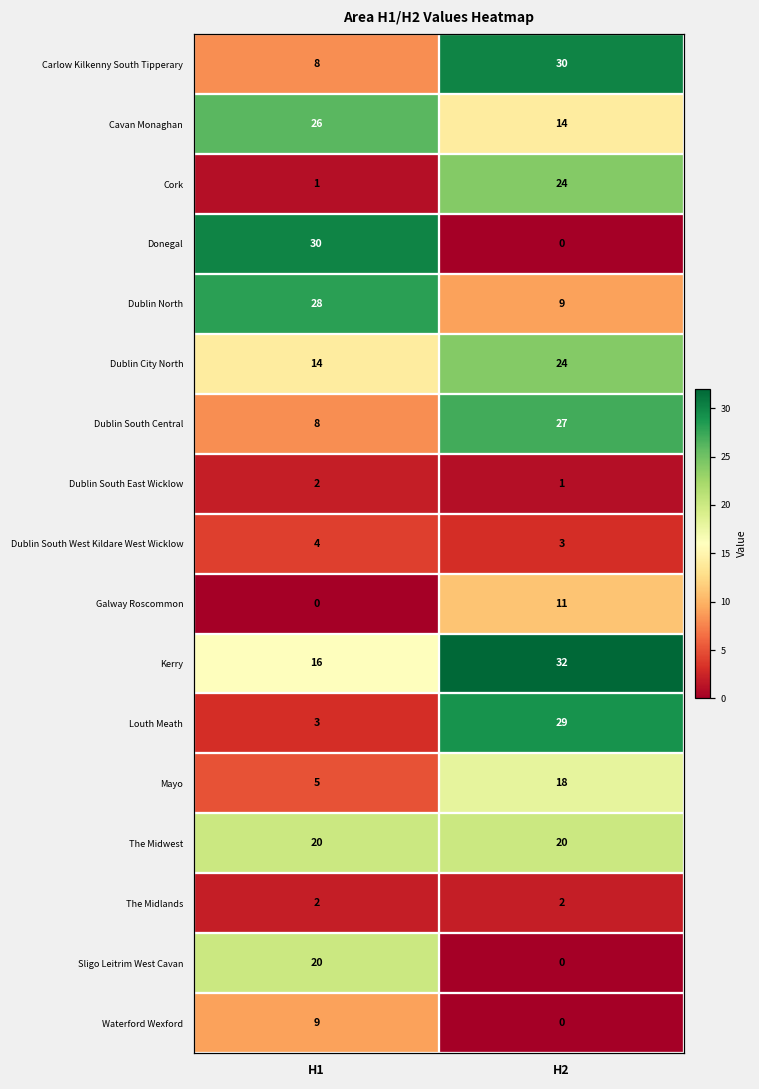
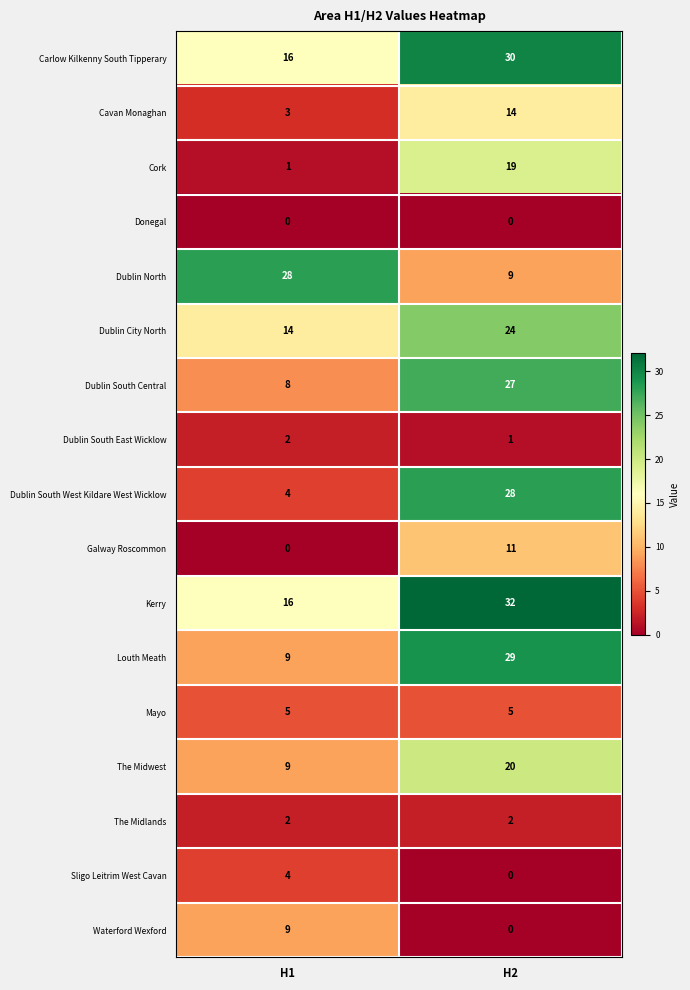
Carlow Kilkenny South Tipperary, H1: 8 -> 16
Cavan Monaghan, H1: 26 -> 3
Cork, H2: 24 -> 19
Donegal, H1: 30 -> 0
Dublin South West Kildare West Wicklow, H2: 3 -> 28
Louth Meath, H1: 3 -> 9
Mayo, H2: 18 -> 5
The Midwest, H1: 20 -> 9
Sligo Leitrim West Cavan, H1: 20 -> 4
